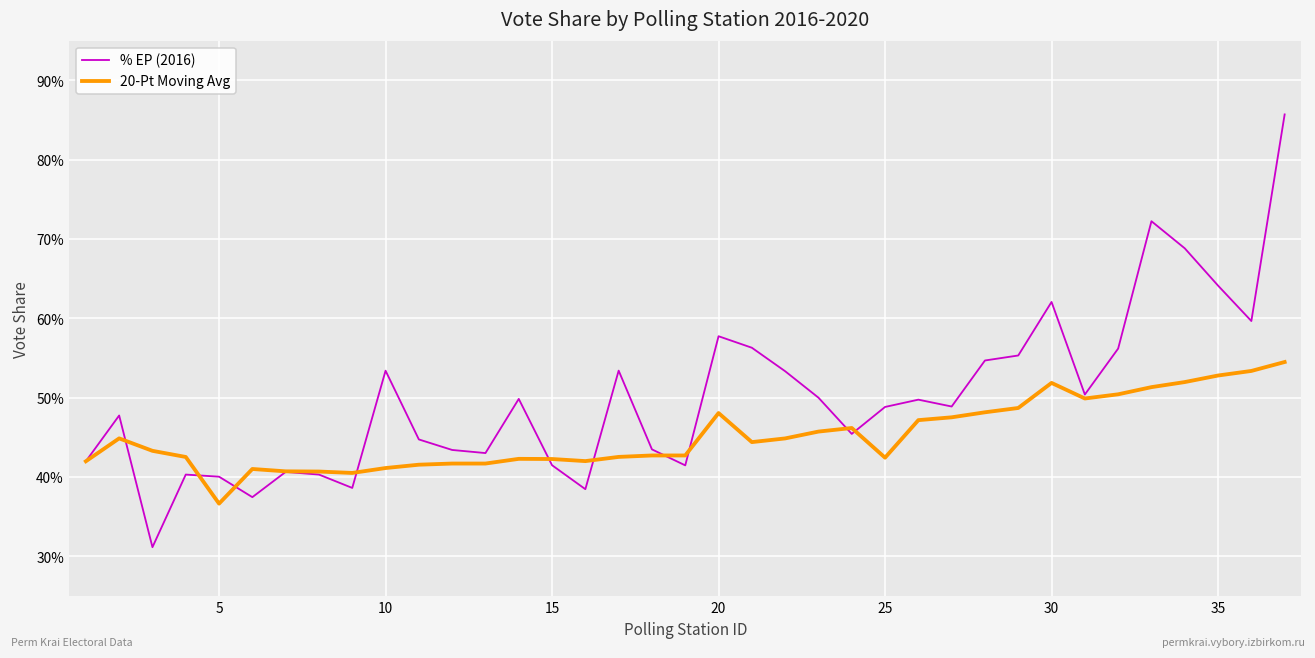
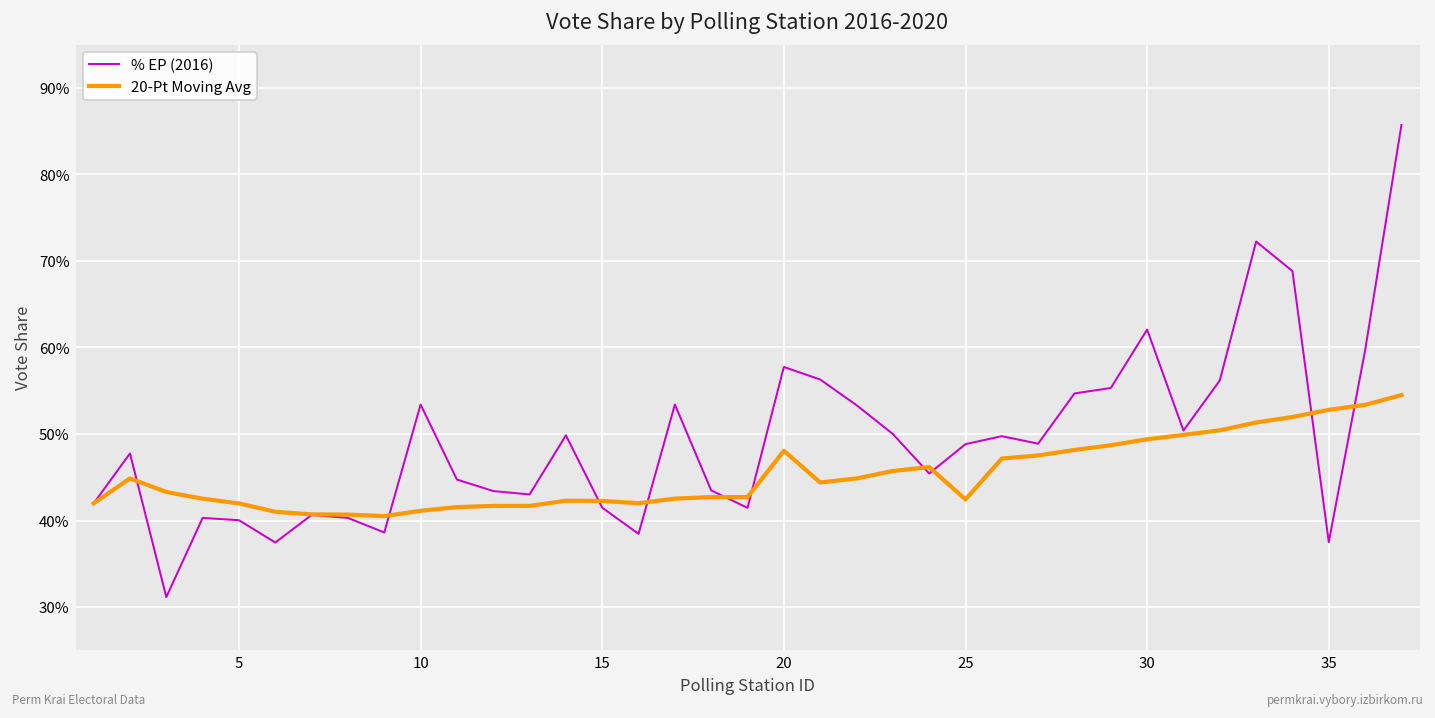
20-Pt Moving Avg, 5: 37% -> 42%
20-Pt Moving Avg, 30: 52% -> 49%
% ЕР (2016), 35: 64% -> 38%
